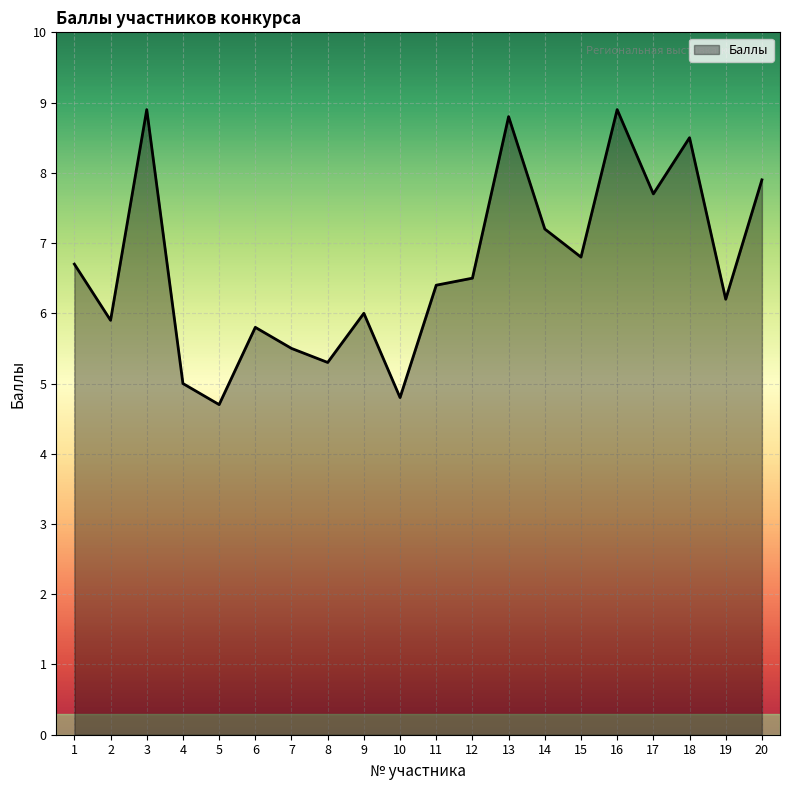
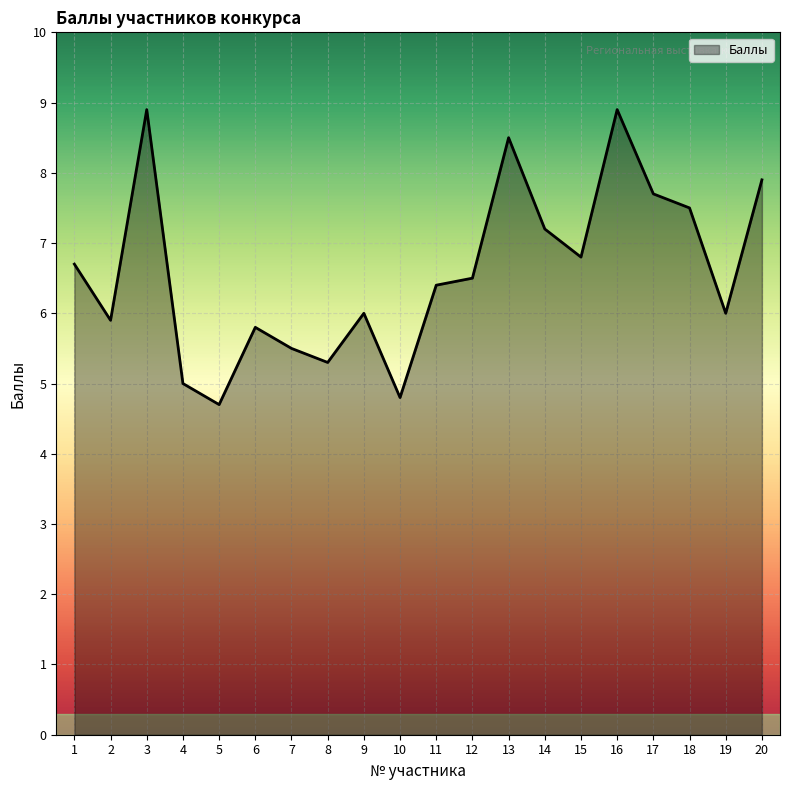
13: 8.8 -> 8.5
18: 8.5 -> 7.5
19: 6.2 -> 6.0
